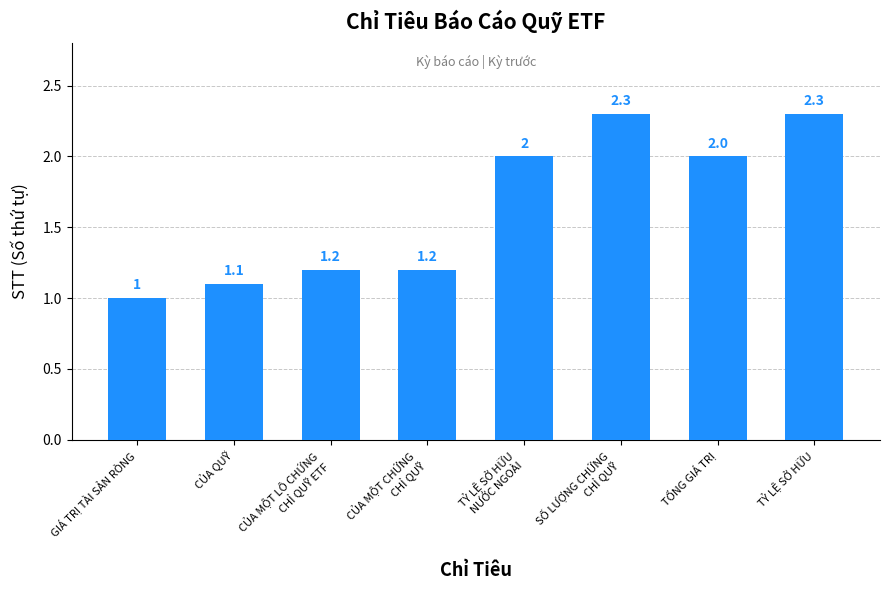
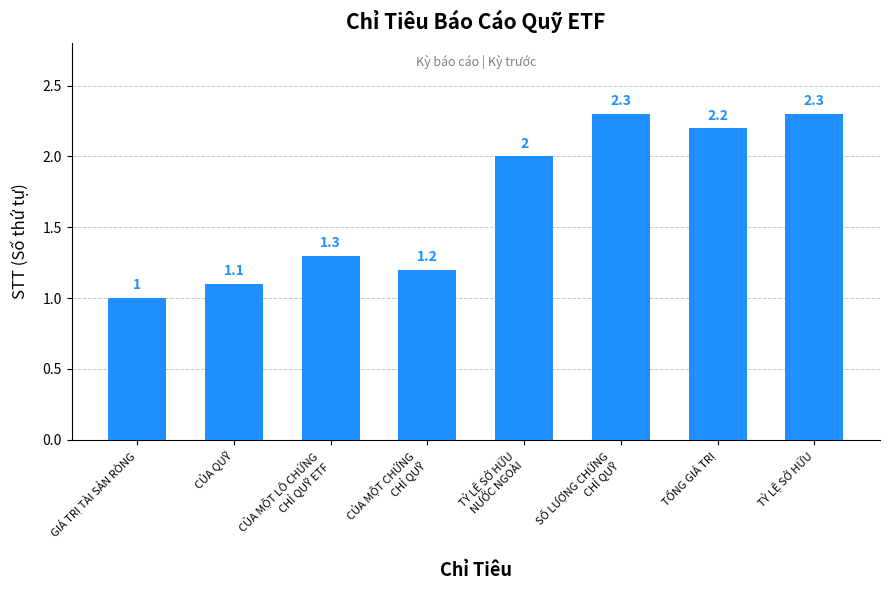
CỦA MỘT LÔ CHỨNG CHỈ QUỸ ETF: 1.2 -> 1.3
TỔNG GIÁ TRỊ: 2.0 -> 2.2
